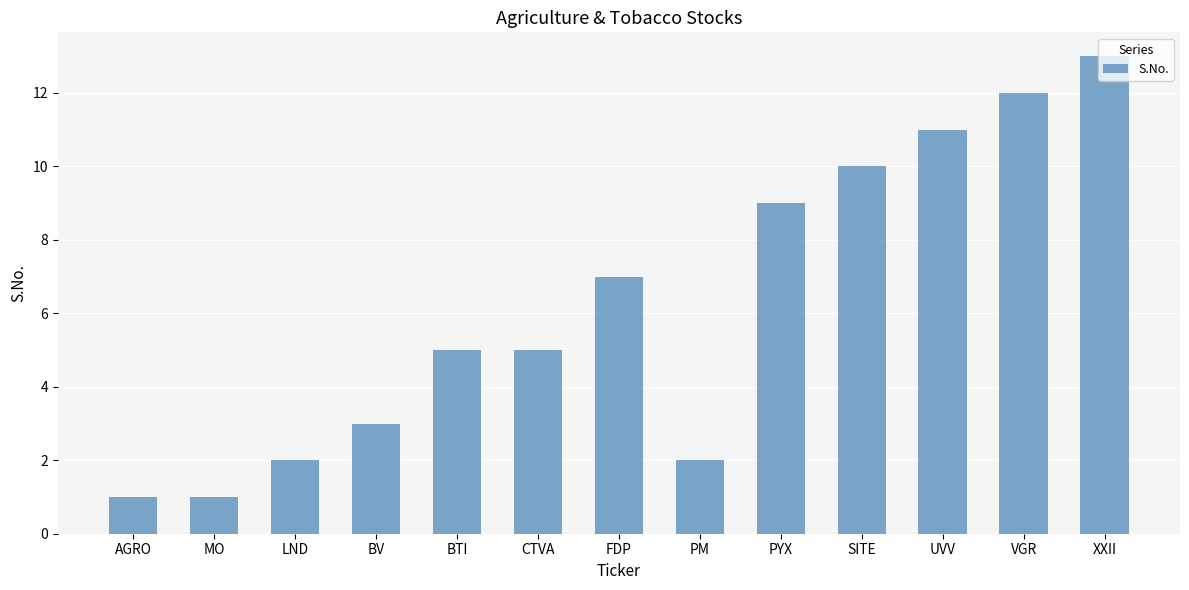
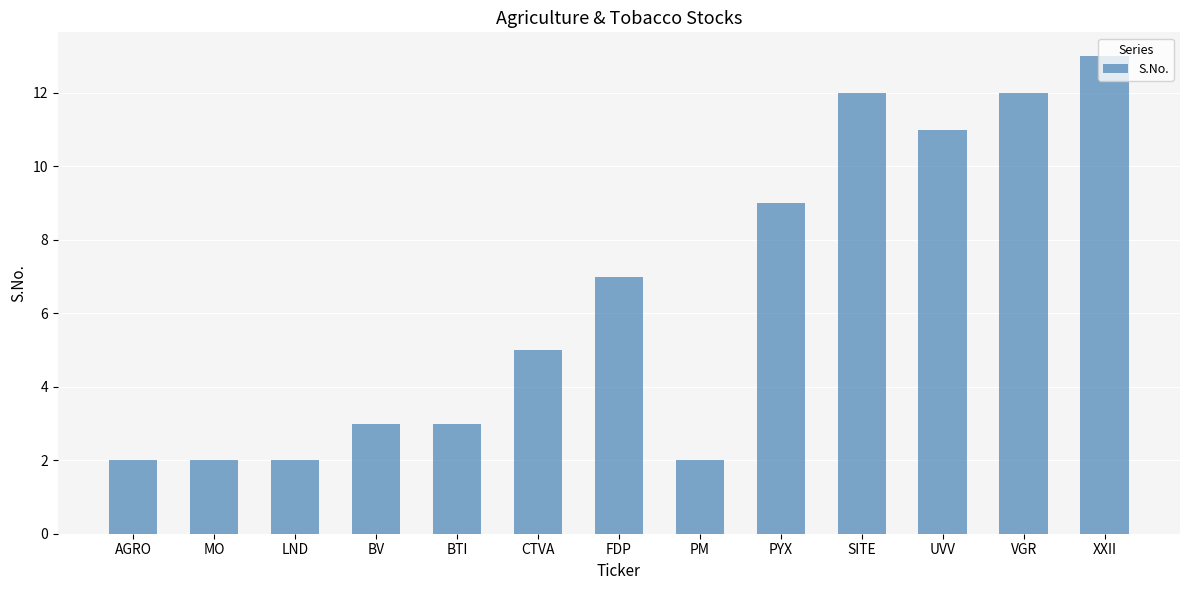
AGRO: 1 -> 2
MO: 1 -> 2
BTI: 5 -> 3
SITE: 10 -> 12
